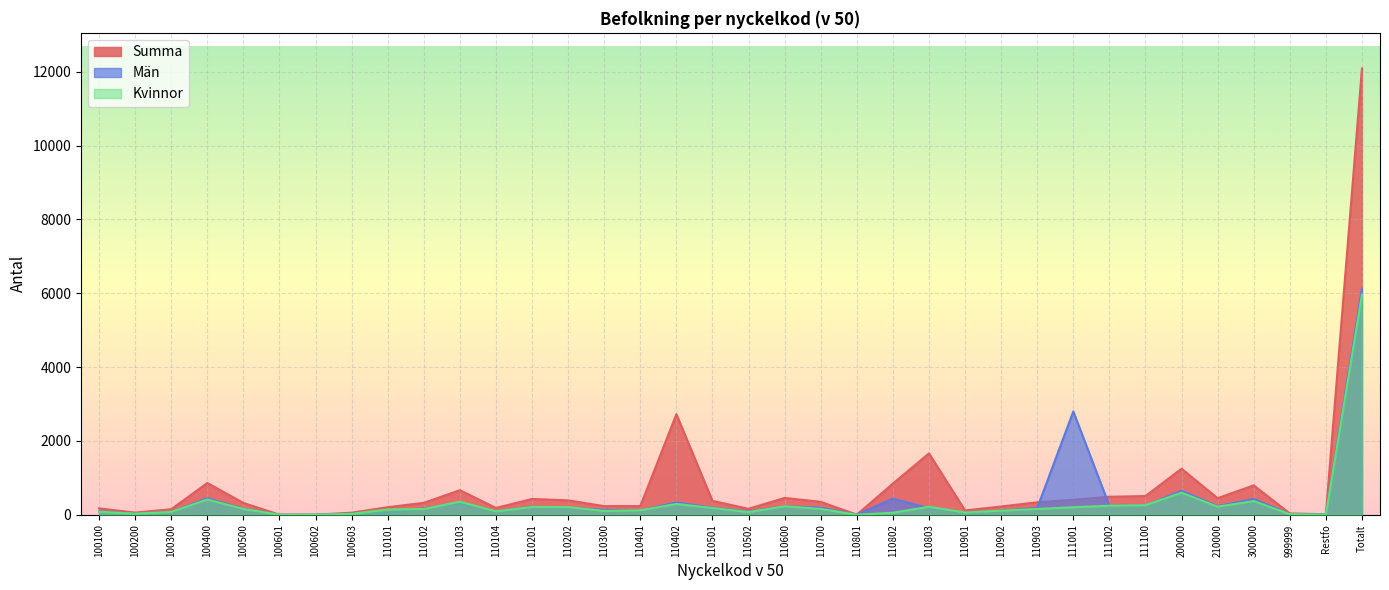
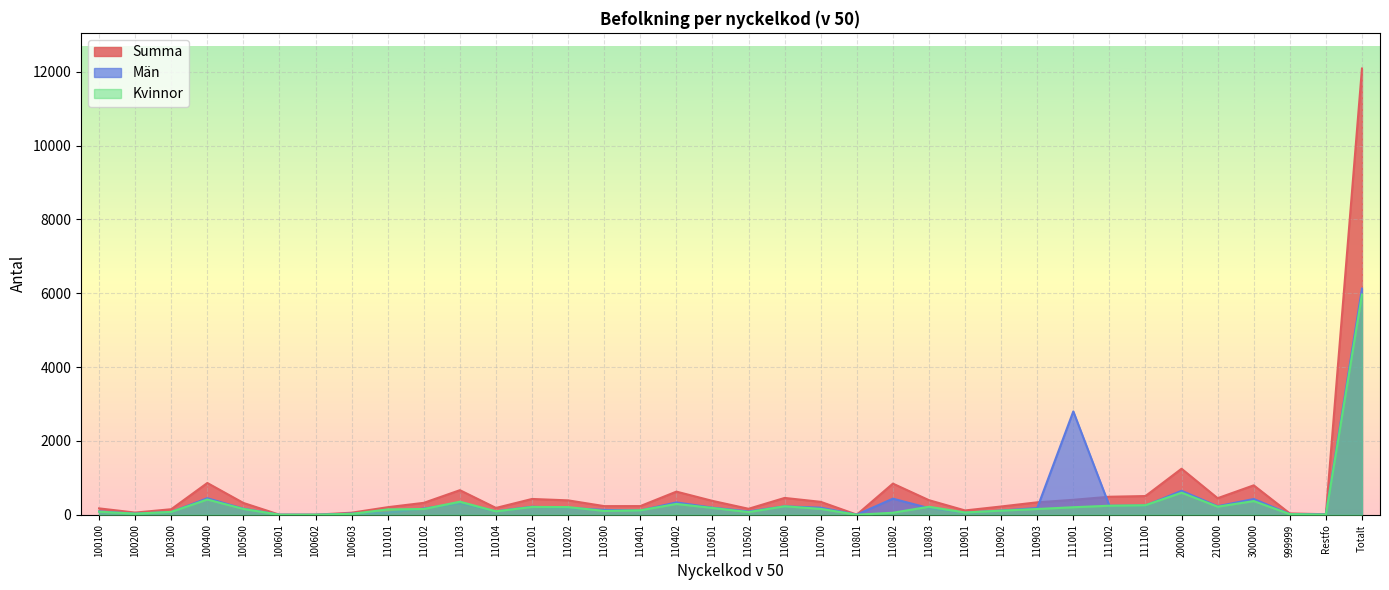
Summa, 110402: 2700 -> 600
Summa, 110803: 1700 -> 400
